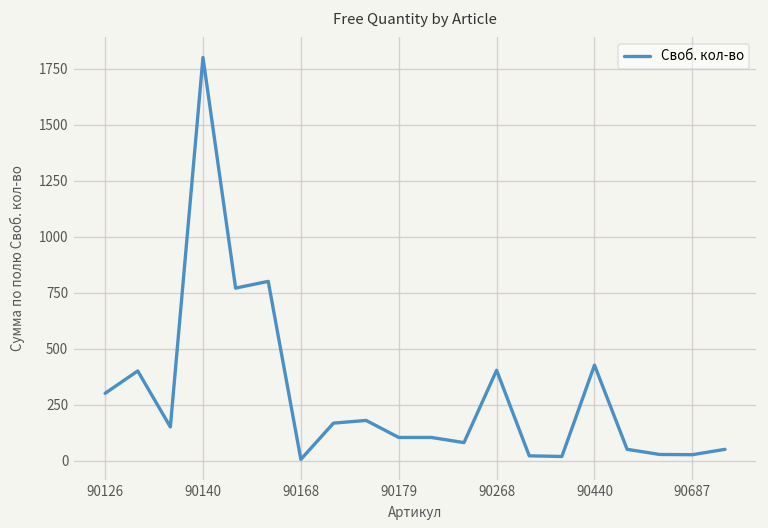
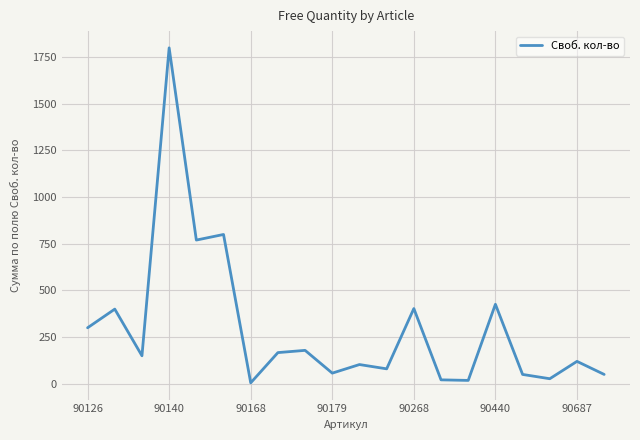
90179: 100 -> 60
90687: 30 -> 120
